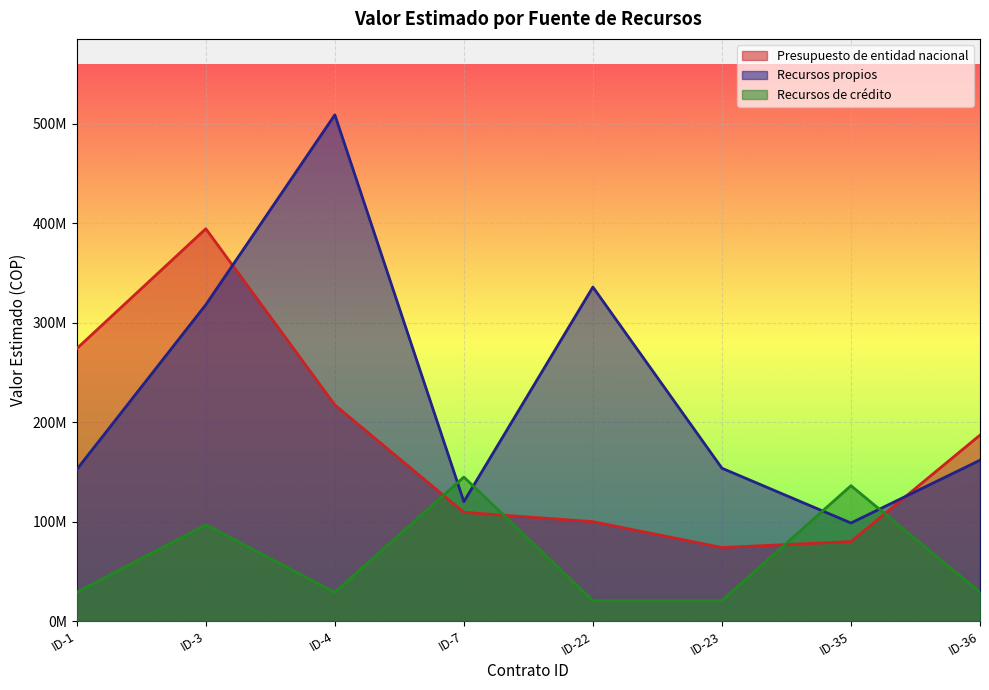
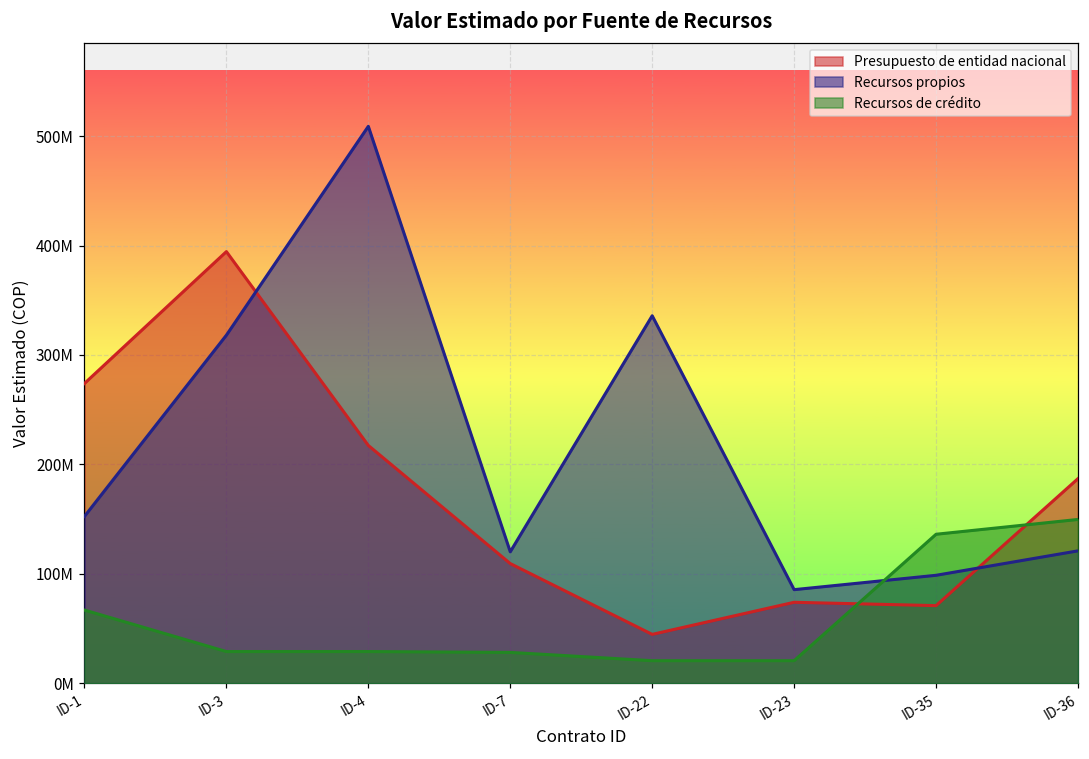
Recursos de crédito, ID-1: 30000000 -> 70000000
Recursos de crédito, ID-3: 100000000 -> 30000000
Recursos de crédito, ID-7: 140000000 -> 30000000
Presupuesto de entidad nacional, ID-22: 100000000 -> 40000000
Recursos propios, ID-23: 150000000 -> 90000000
Presupuesto de entidad nacional, ID-35: 80000000 -> 70000000
Recursos propios, ID-36: 160000000 -> 120000000
Recursos de crédito, ID-36: 30000000 -> 150000000
